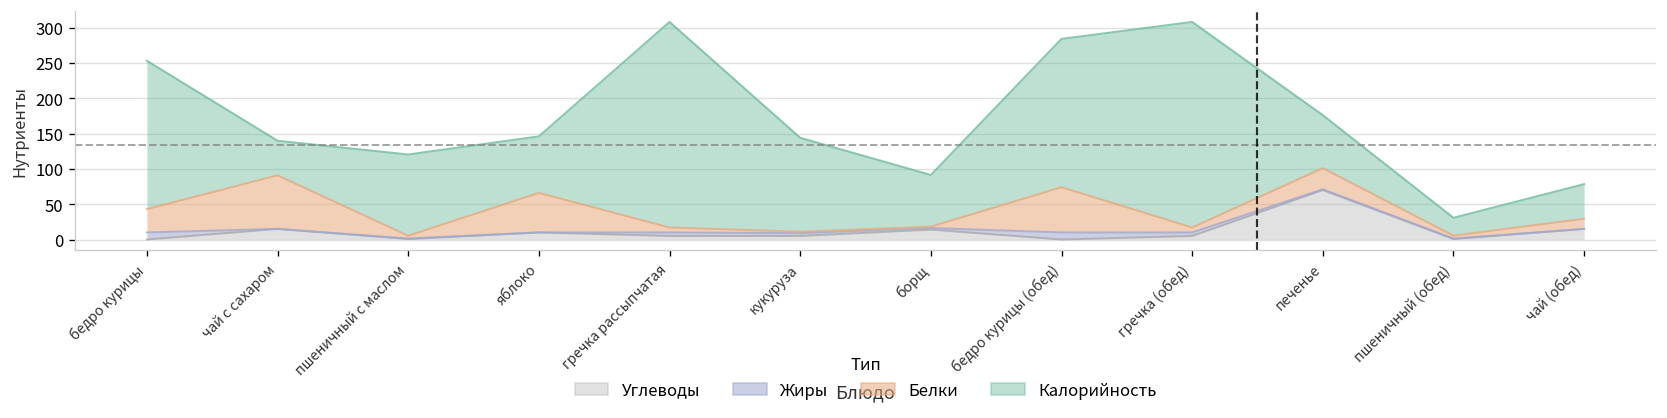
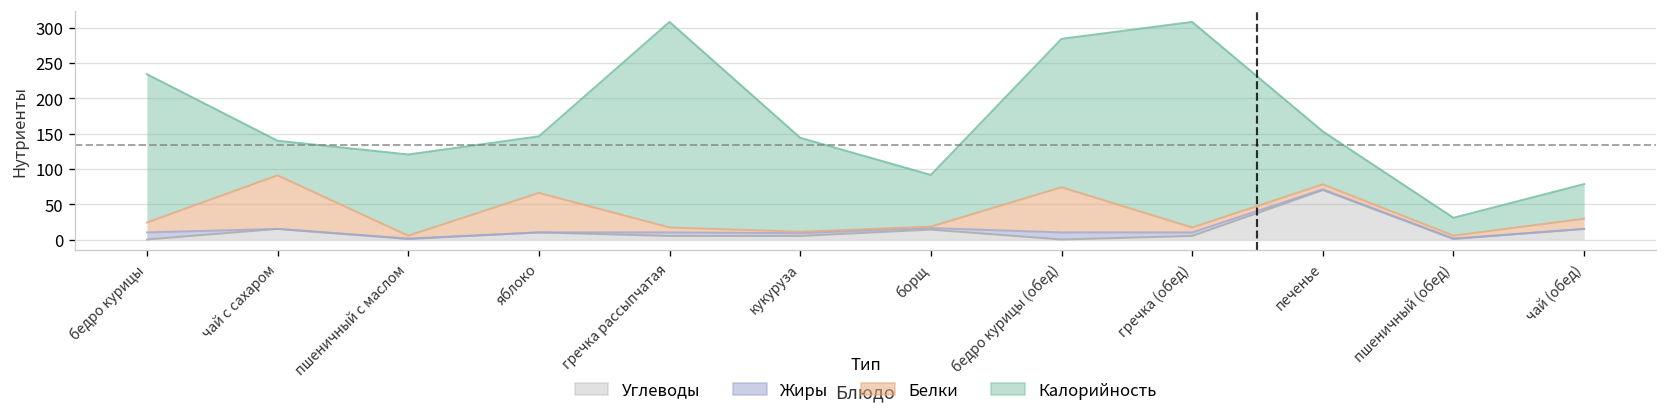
Белки, бедро курицы: 30 -> 10
Белки, печенье: 30 -> 10
